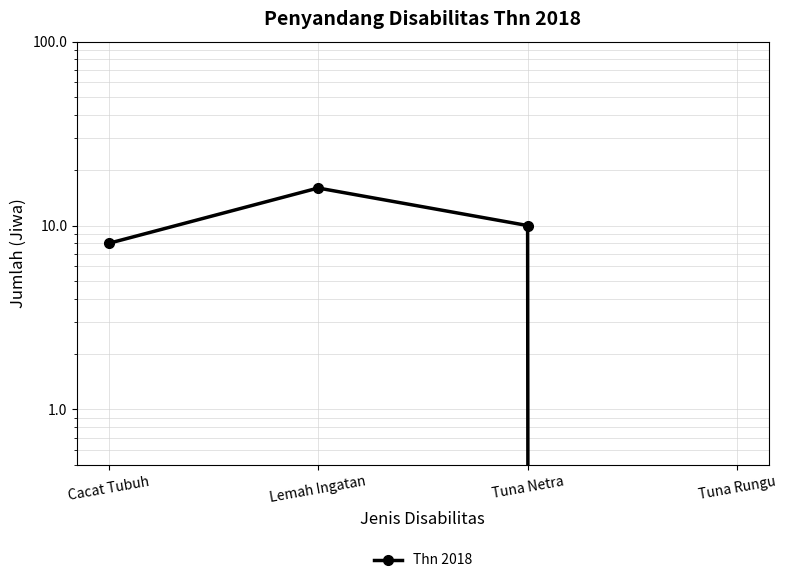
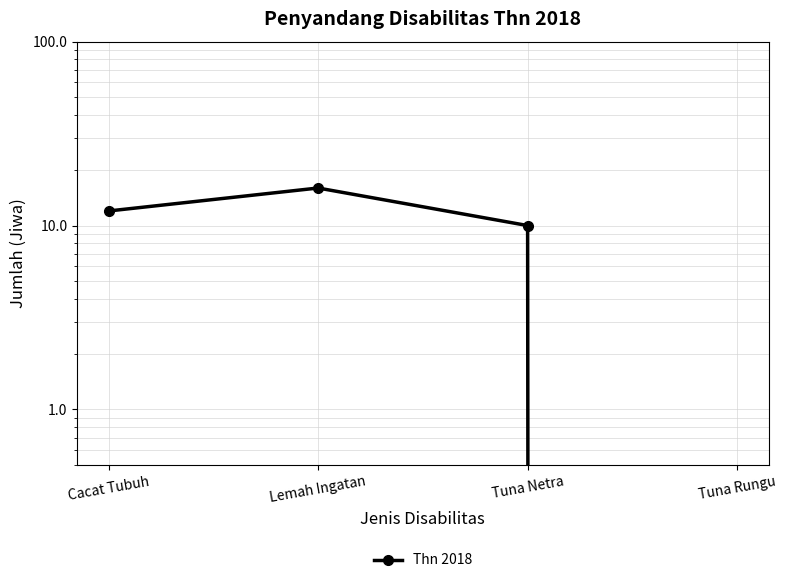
Cacat Tubuh: 8 -> 12
